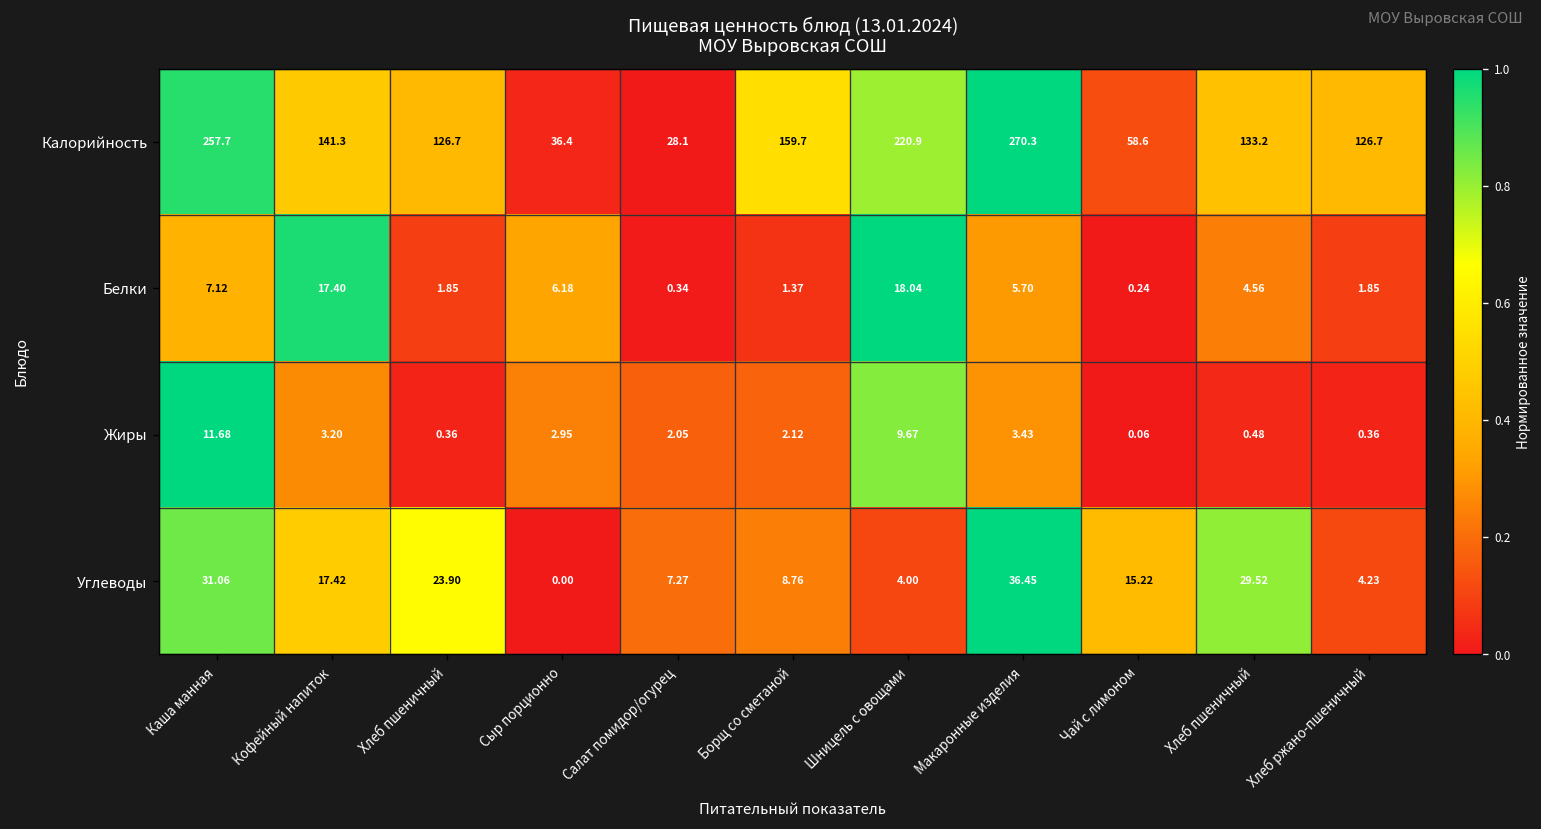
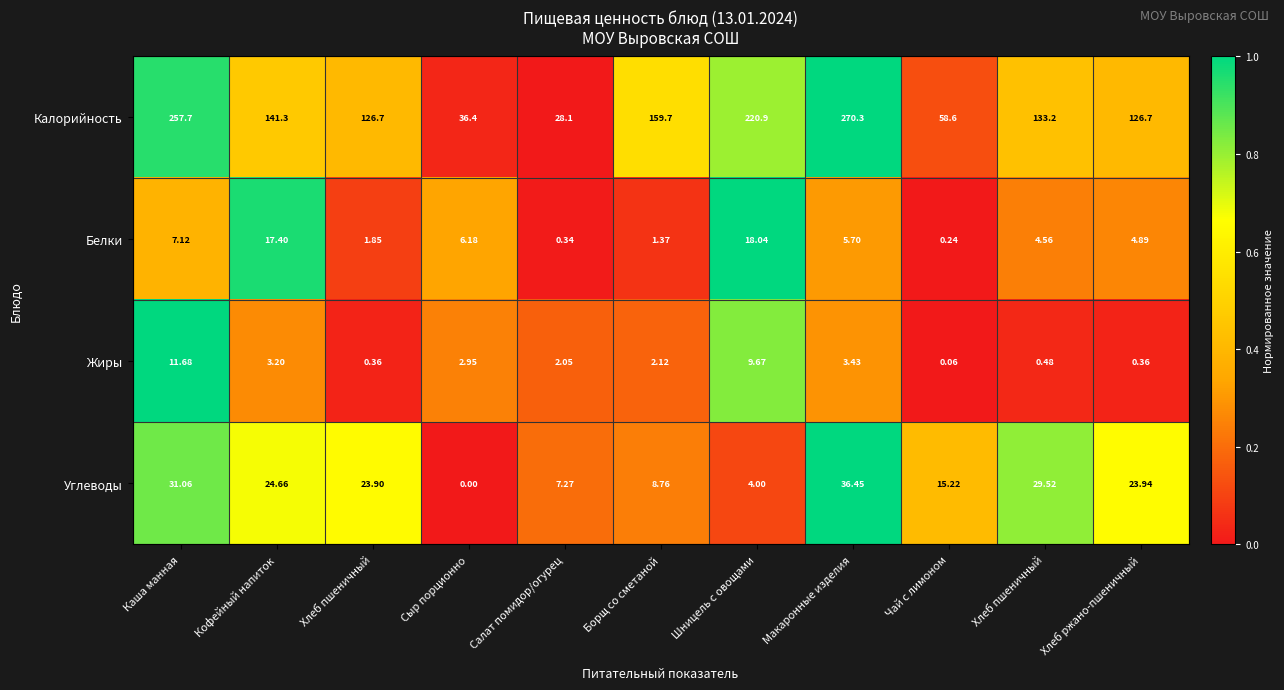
Белки, Хлеб ржано-пшеничный: 1.85 -> 4.89
Углеводы, Кофейный напиток: 17.42 -> 24.66
Углеводы, Хлеб ржано-пшеничный: 4.23 -> 23.94
